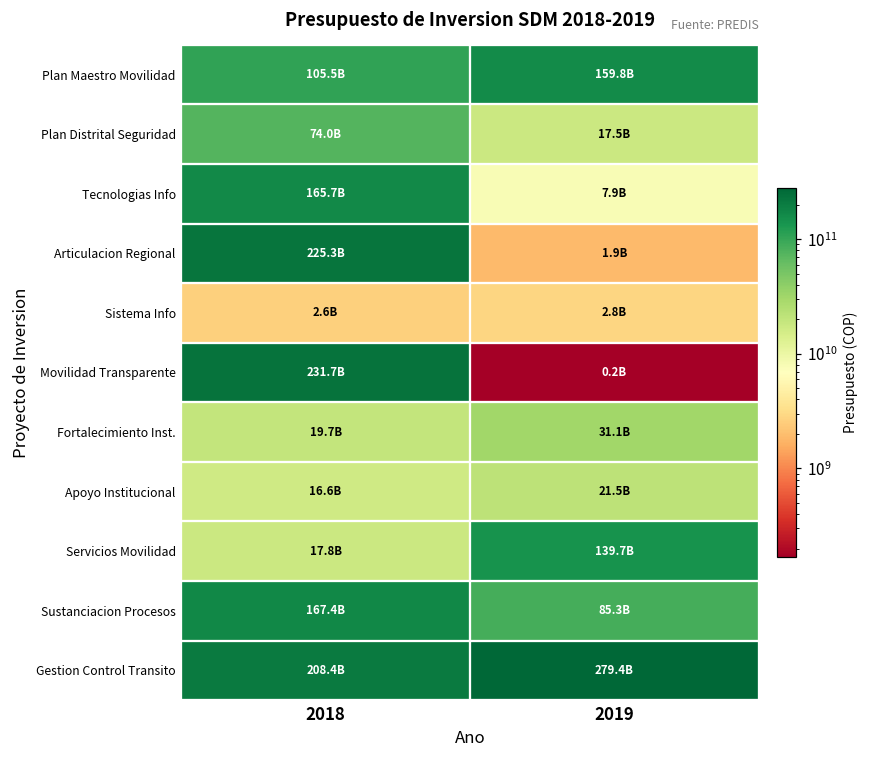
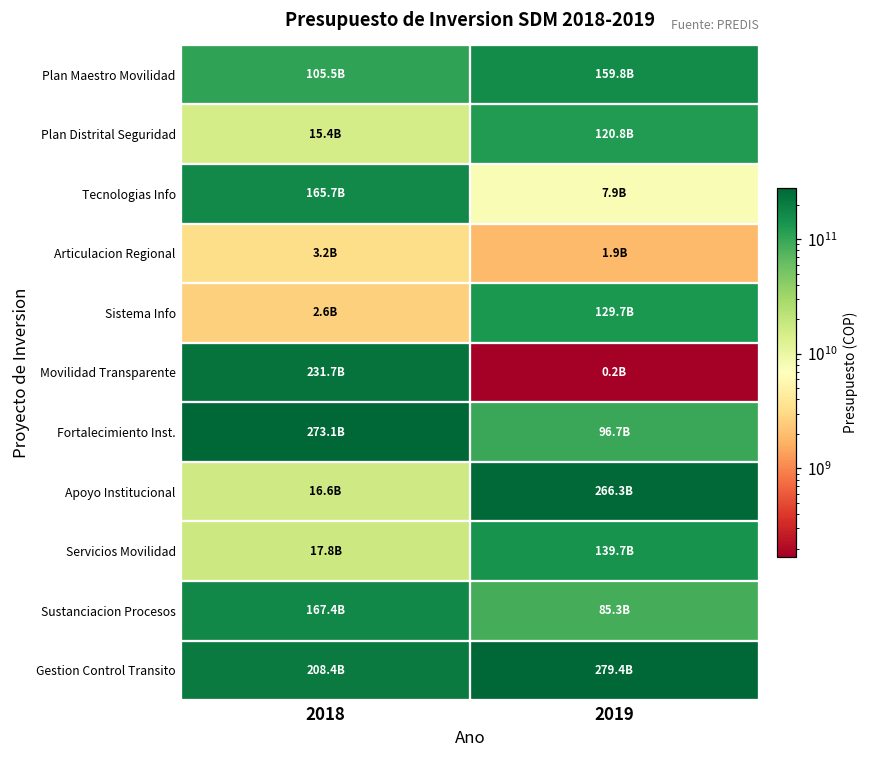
Plan Distrital Seguridad, 2018: 74.0B -> 15.4B
Plan Distrital Seguridad, 2019: 17.5B -> 120.8B
Articulacion Regional, 2018: 225.3B -> 3.2B
Sistema Info, 2019: 2.8B -> 129.7B
Fortalecimiento Inst., 2018: 19.7B -> 273.1B
Fortalecimiento Inst., 2019: 31.1B -> 96.7B
Apoyo Institucional, 2019: 21.5B -> 266.3B
